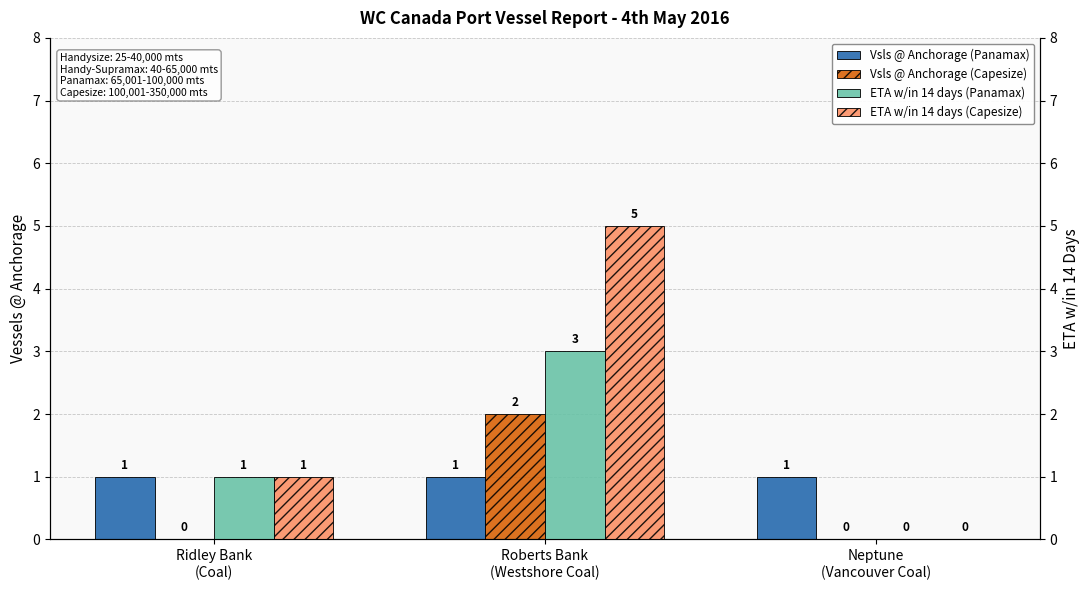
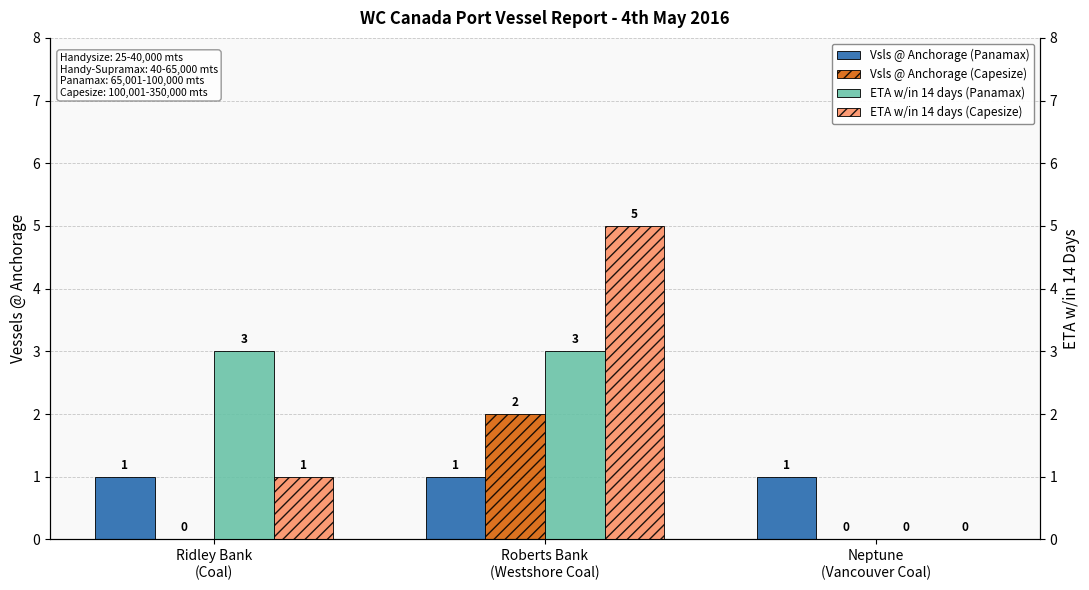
ETA w/in 14 days (Panamax), Ridley Bank (Coal): 1 -> 3
